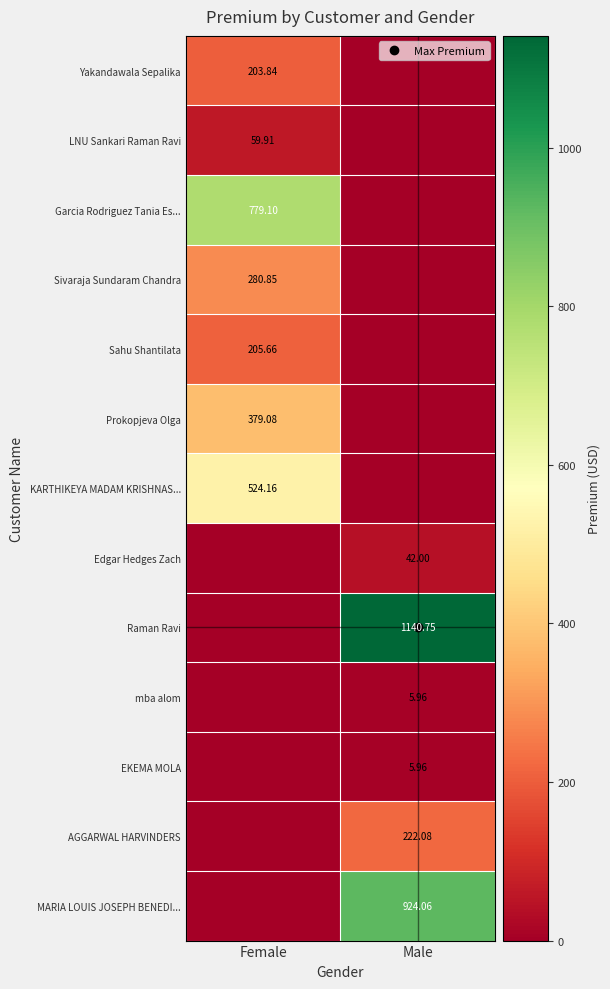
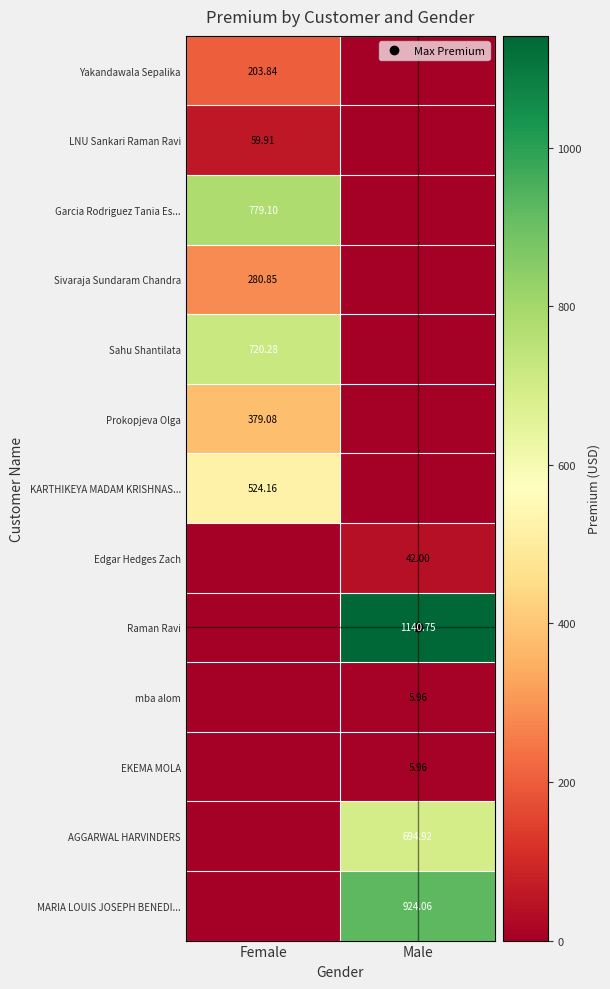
Sahu Shantilata, Female: 205.66 -> 720.28
AGGARWAL HARVINDERS, Male: 222.08 -> 694.92
